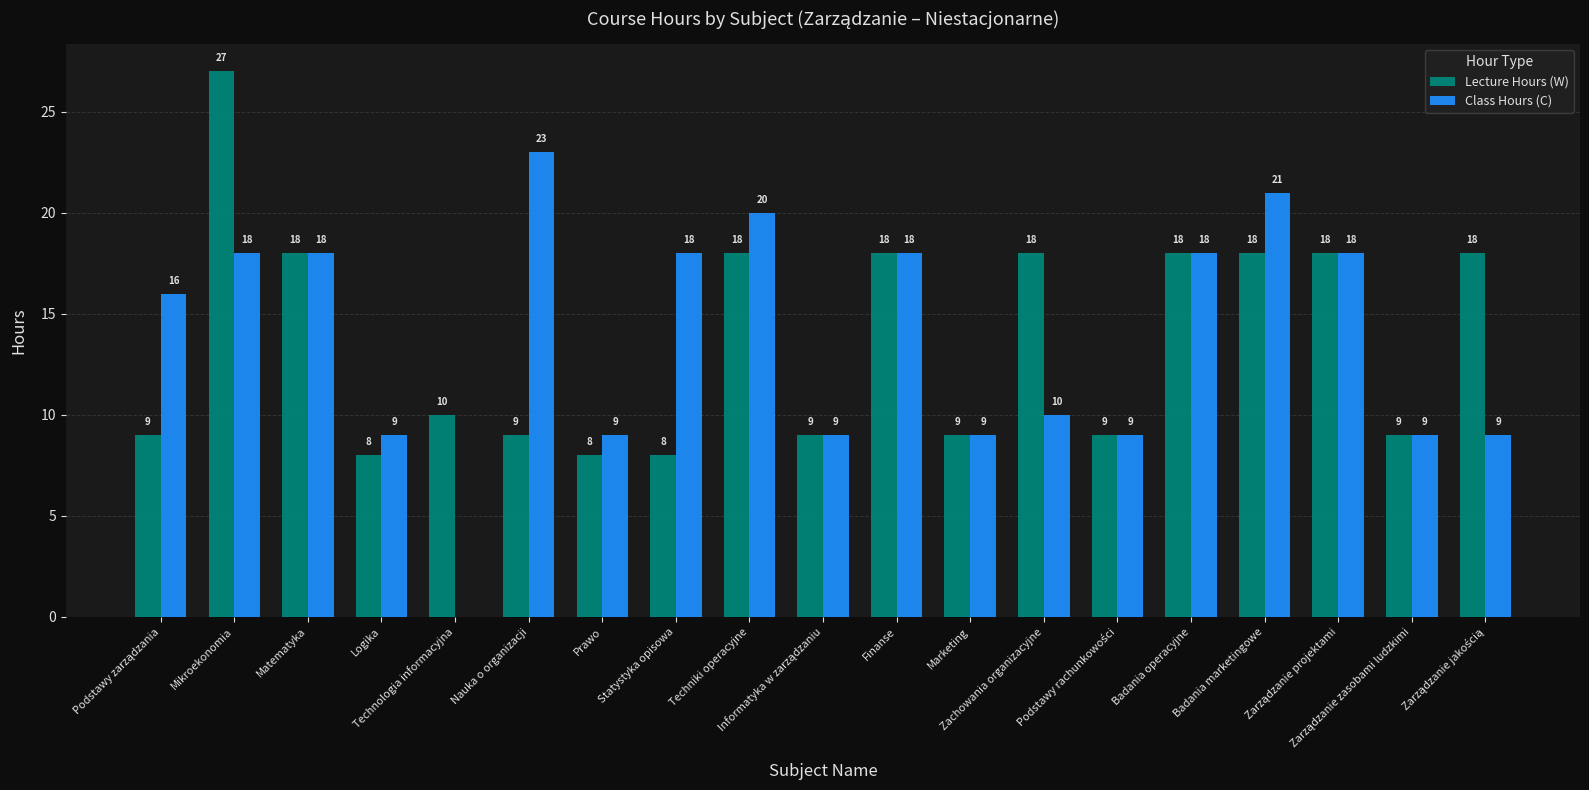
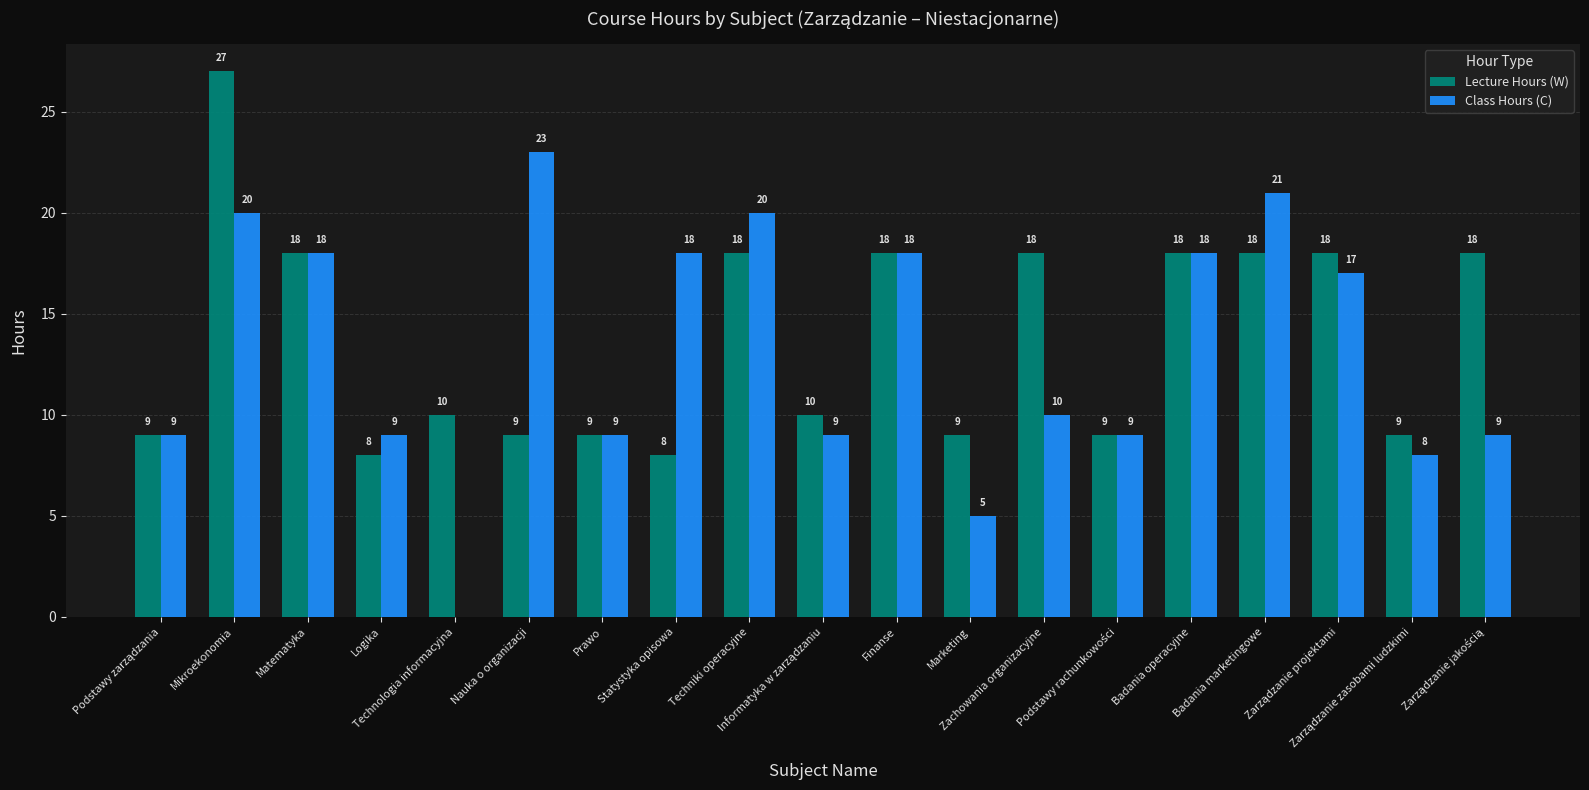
Class Hours (C), Podstawy zarządzania: 16 -> 9
Class Hours (C), Mikroekonomia: 18 -> 20
Lecture Hours (W), Prawo: 8 -> 9
Lecture Hours (W), Informatyka w zarządzaniu: 9 -> 10
Class Hours (C), Marketing: 9 -> 5
Class Hours (C), Zarządzanie projektami: 18 -> 17
Class Hours (C), Zarządzanie zasobami ludzkimi: 9 -> 8
